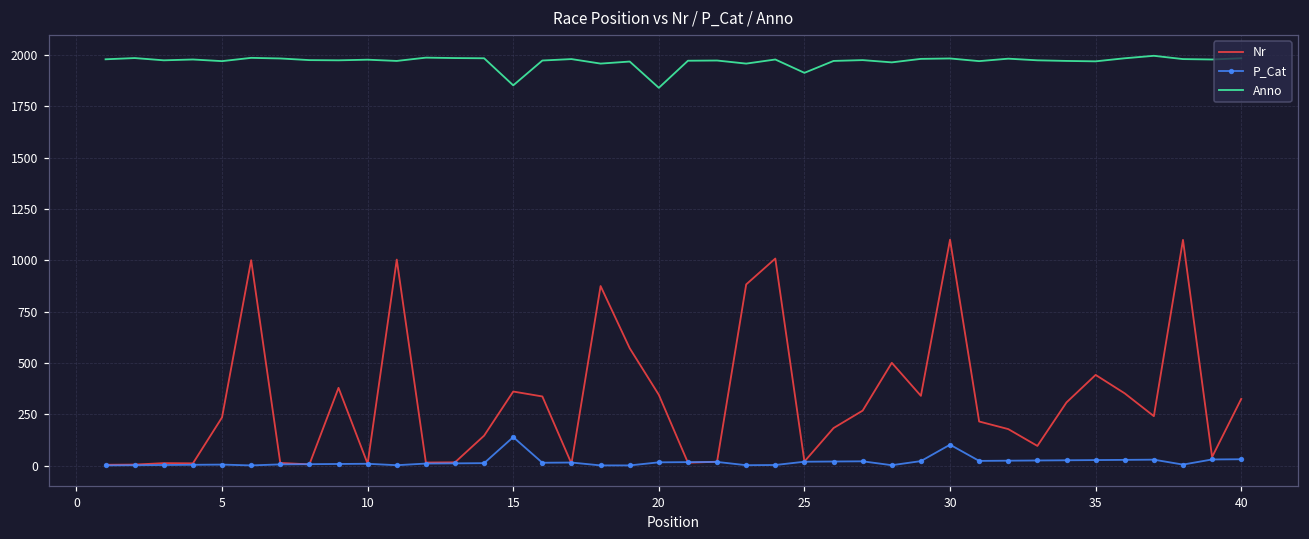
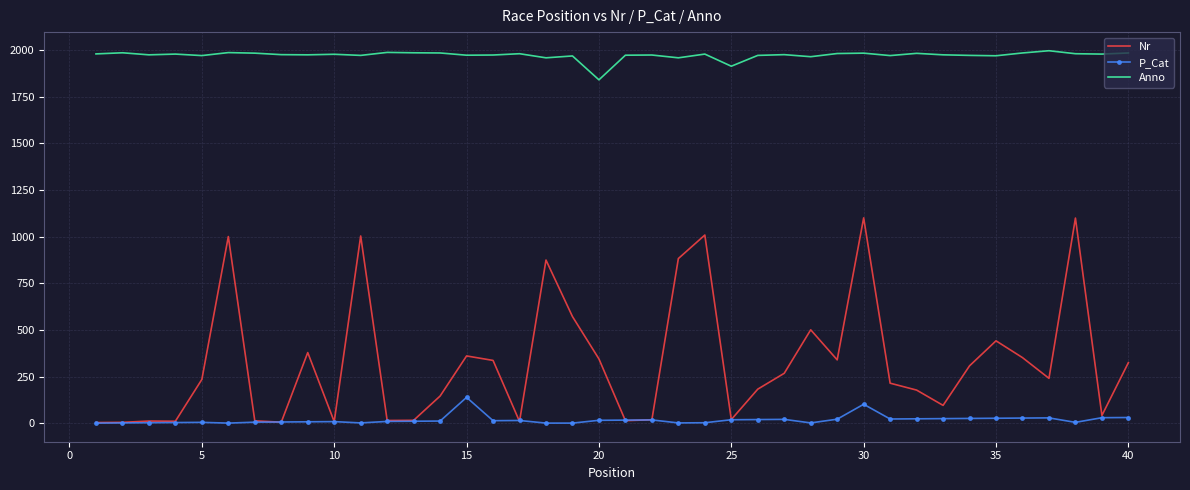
Anno, 15: 1850 -> 1970
